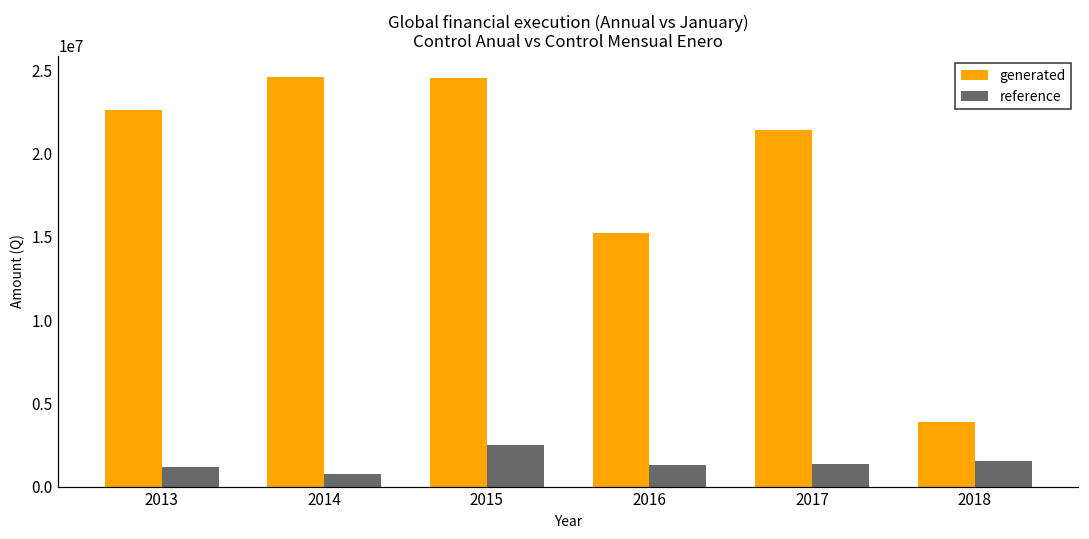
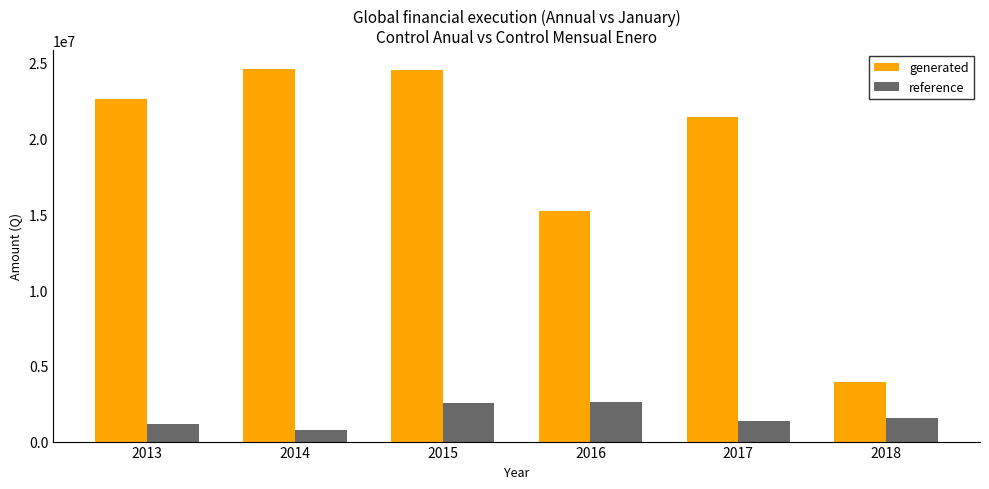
reference, 2016: 1300000 -> 2600000
